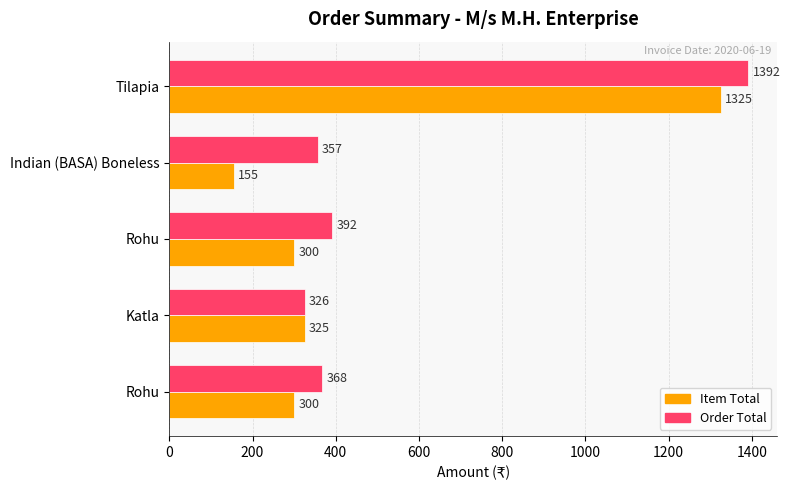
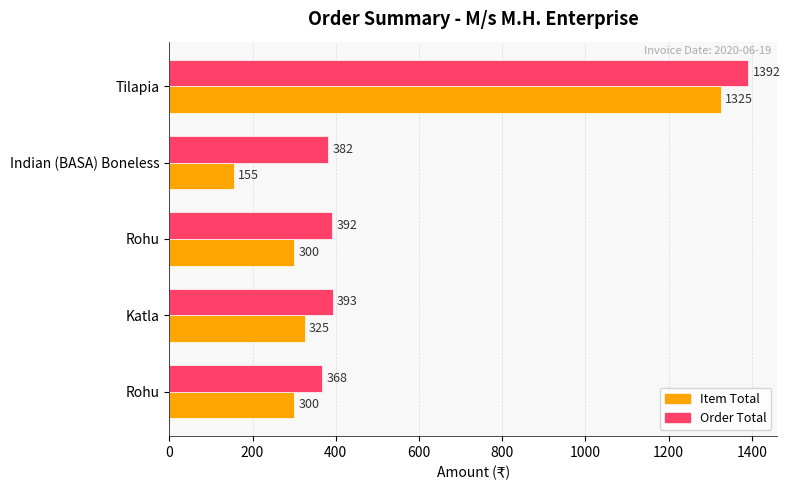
Order Total, Indian (BASA) Boneless: 357 -> 382
Order Total, Katla: 326 -> 393
